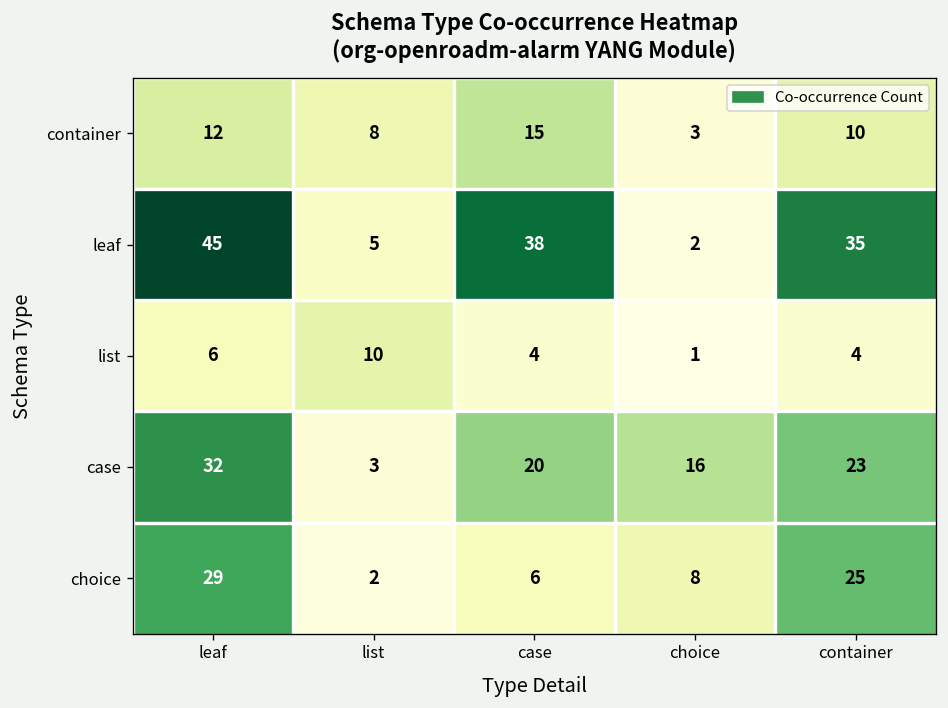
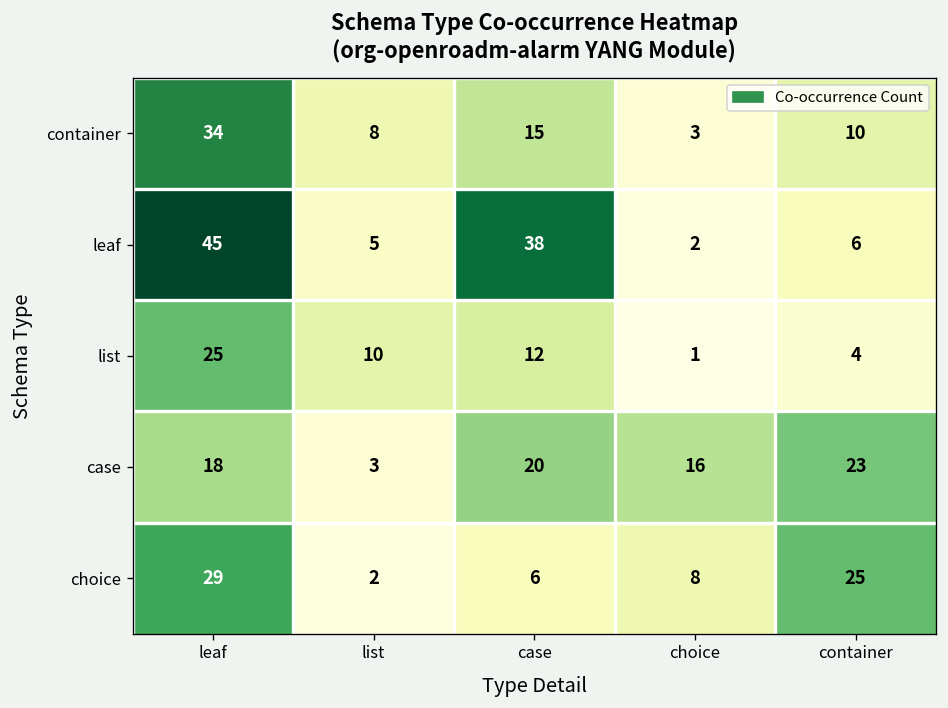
container, leaf: 12 -> 34
leaf, container: 35 -> 6
list, leaf: 6 -> 25
list, case: 4 -> 12
case, leaf: 32 -> 18
